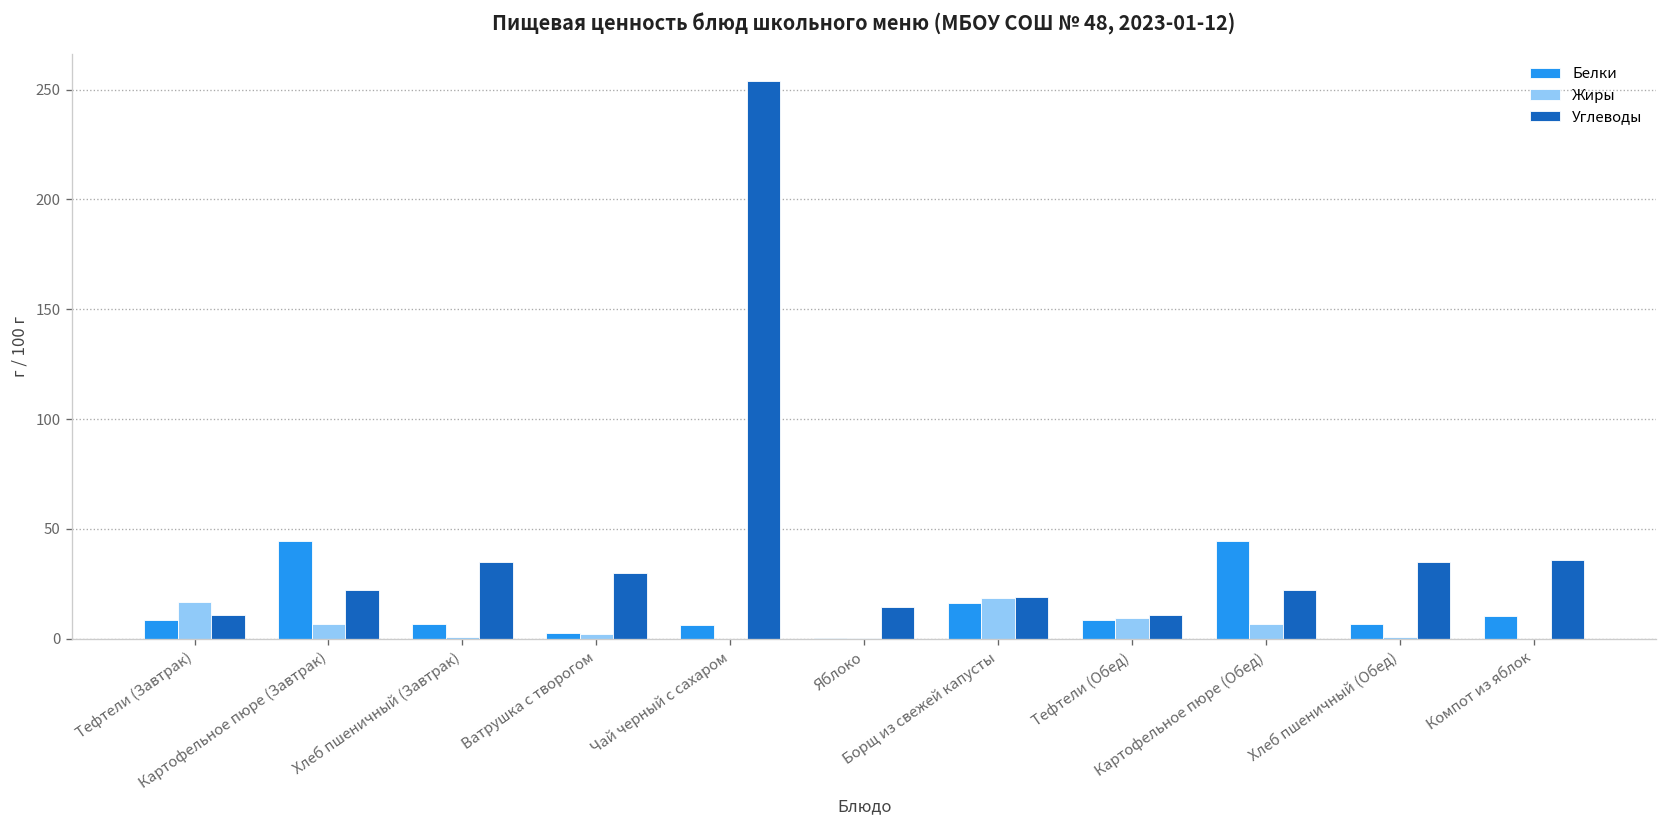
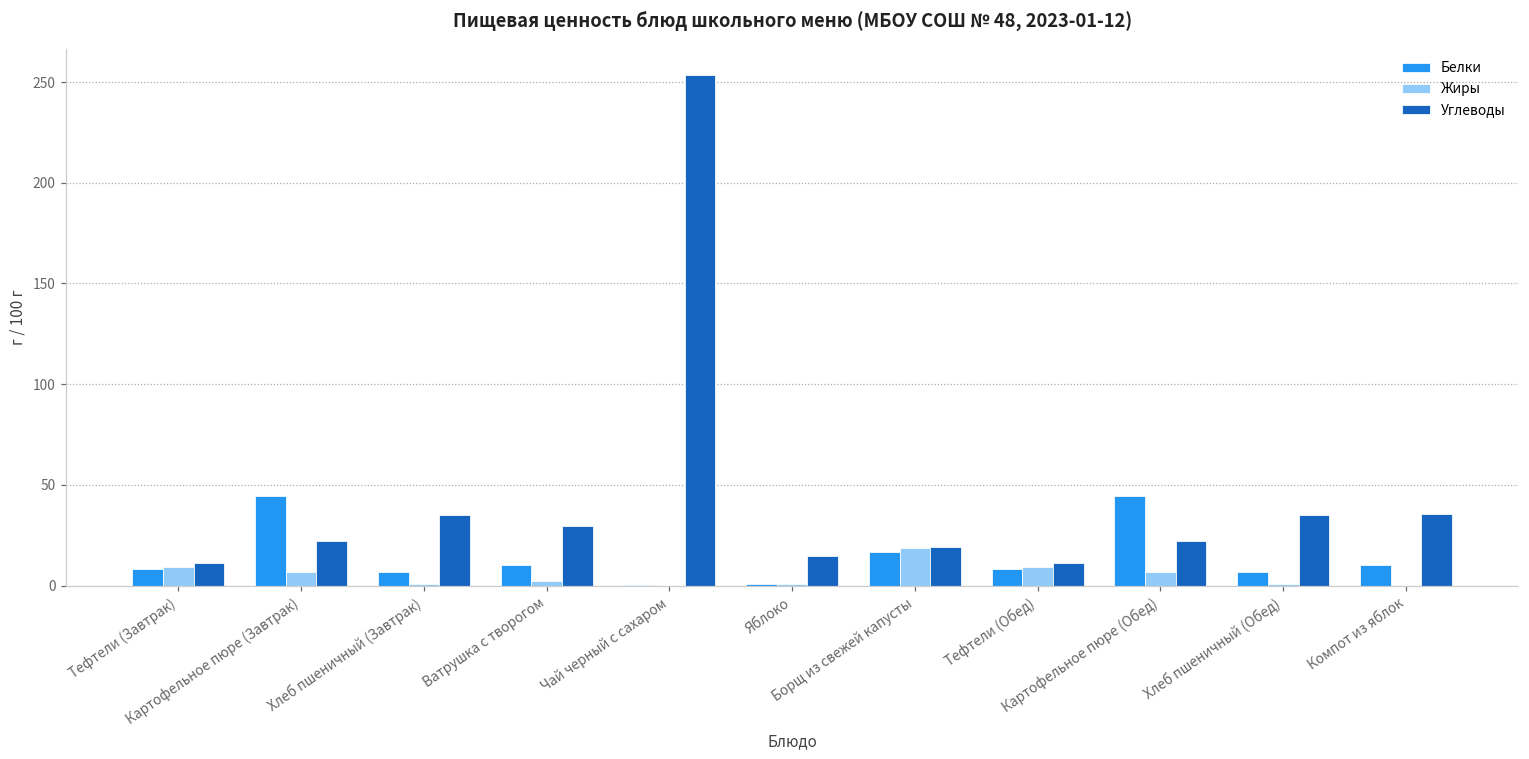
Жиры, Тефтели (Завтрак): 17 -> 9
Белки, Ватрушка с творогом: 3 -> 10
Белки, Чай черный с сахаром: 6 -> 0
